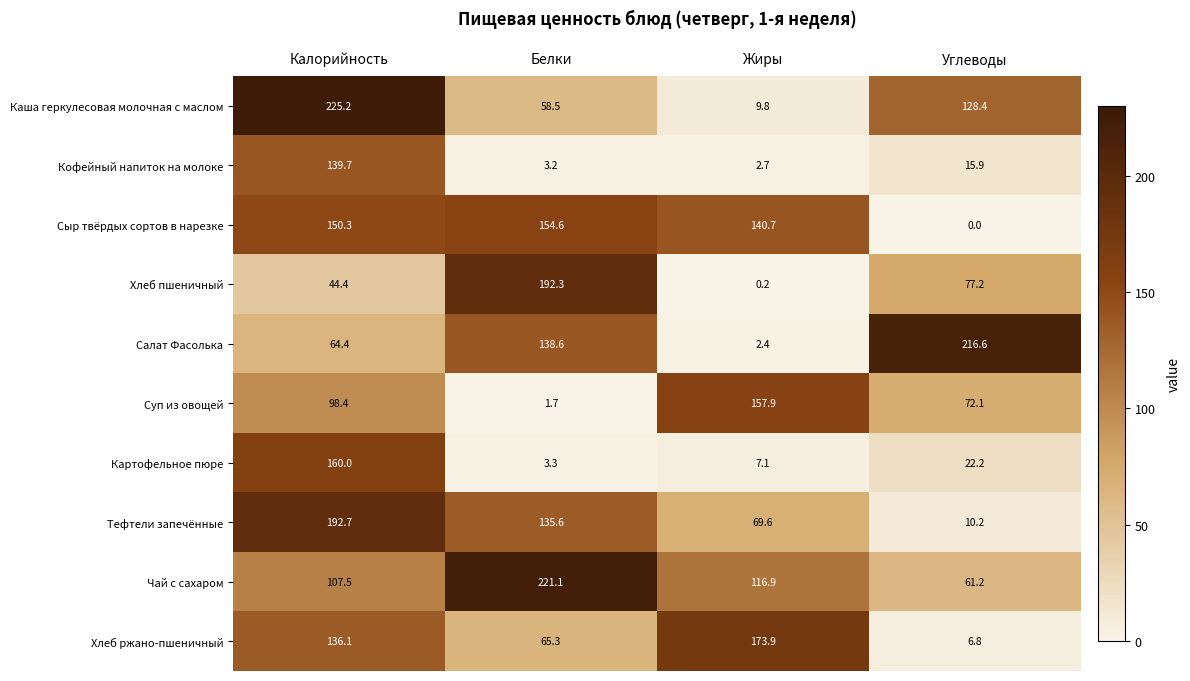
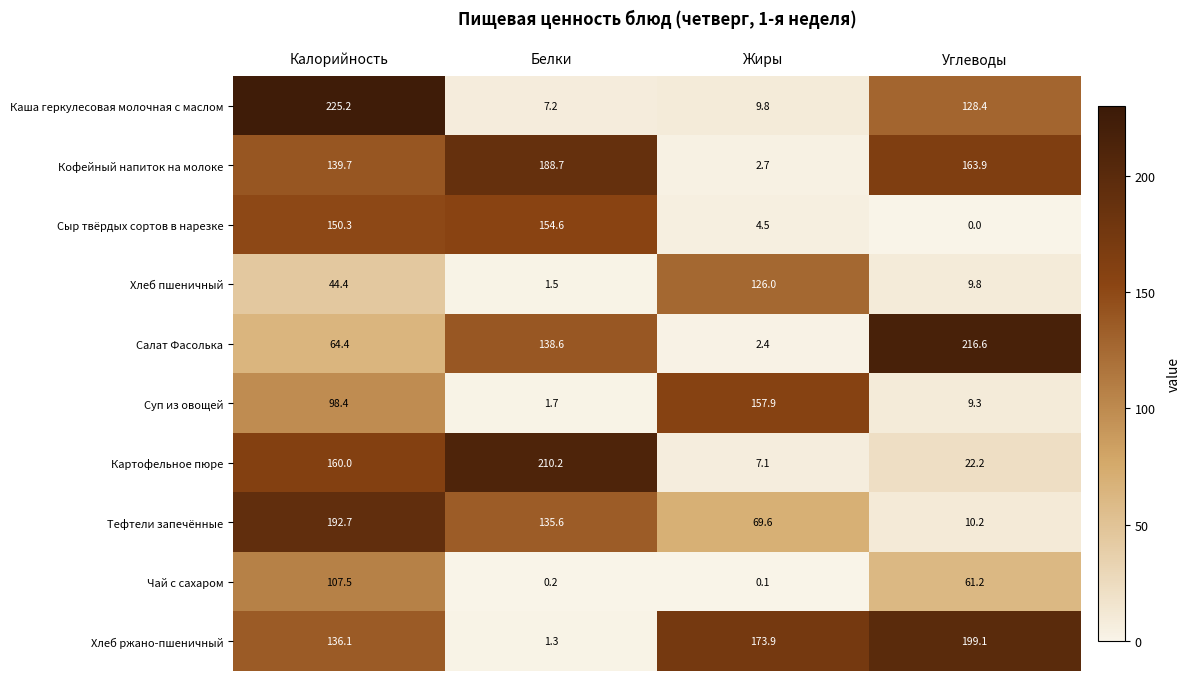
Каша геркулесовая молочная с маслом, Белки: 58.5 -> 7.2
Кофейный напиток на молоке, Белки: 3.2 -> 188.7
Кофейный напиток на молоке, Углеводы: 15.9 -> 163.9
Сыр твёрдых сортов в нарезке, Жиры: 140.7 -> 4.5
Хлеб пшеничный, Белки: 192.3 -> 1.5
Хлеб пшеничный, Жиры: 0.2 -> 126.0
Хлеб пшеничный, Углеводы: 77.2 -> 9.8
Суп из овощей, Углеводы: 72.1 -> 9.3
Картофельное пюре, Белки: 3.3 -> 210.2
Чай с сахаром, Белки: 221.1 -> 0.2
Чай с сахаром, Жиры: 116.9 -> 0.1
Хлеб ржано-пшеничный, Белки: 65.3 -> 1.3
Хлеб ржано-пшеничный, Углеводы: 6.8 -> 199.1
